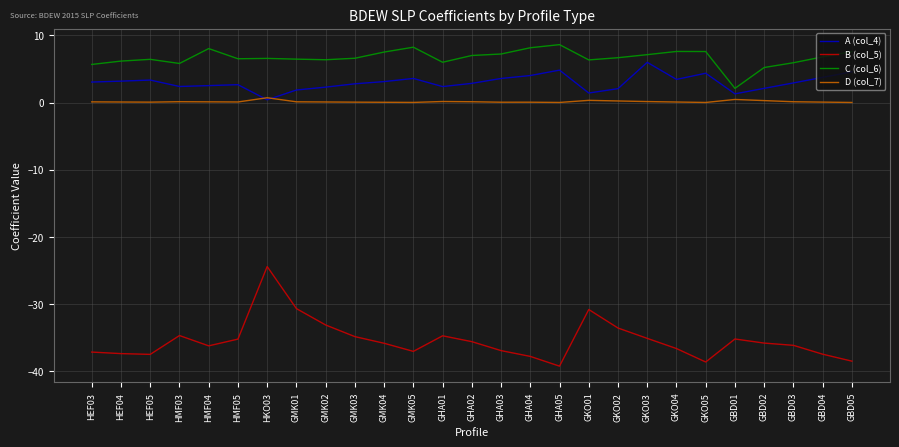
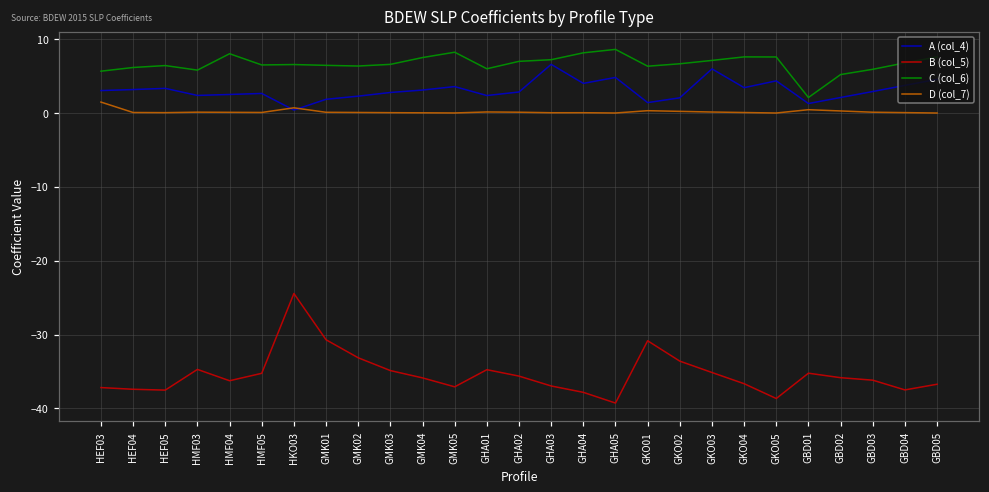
D (col_7), HEF03: 0 -> 1
A (col_4), GHA03: 4 -> 7
B (col_5), GBD05: -39 -> -37
